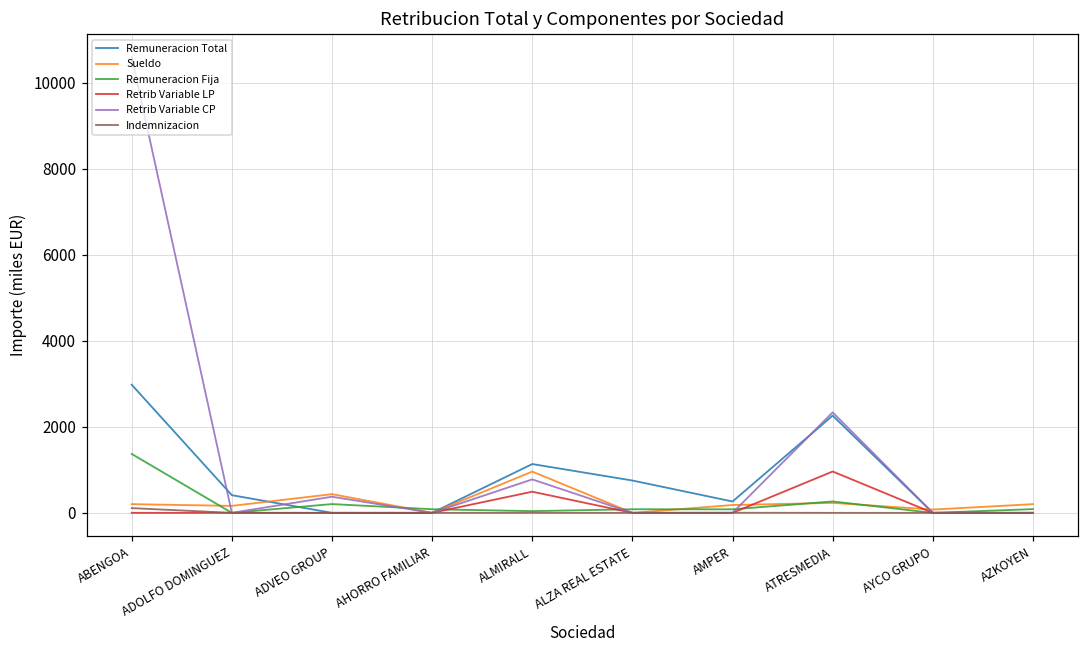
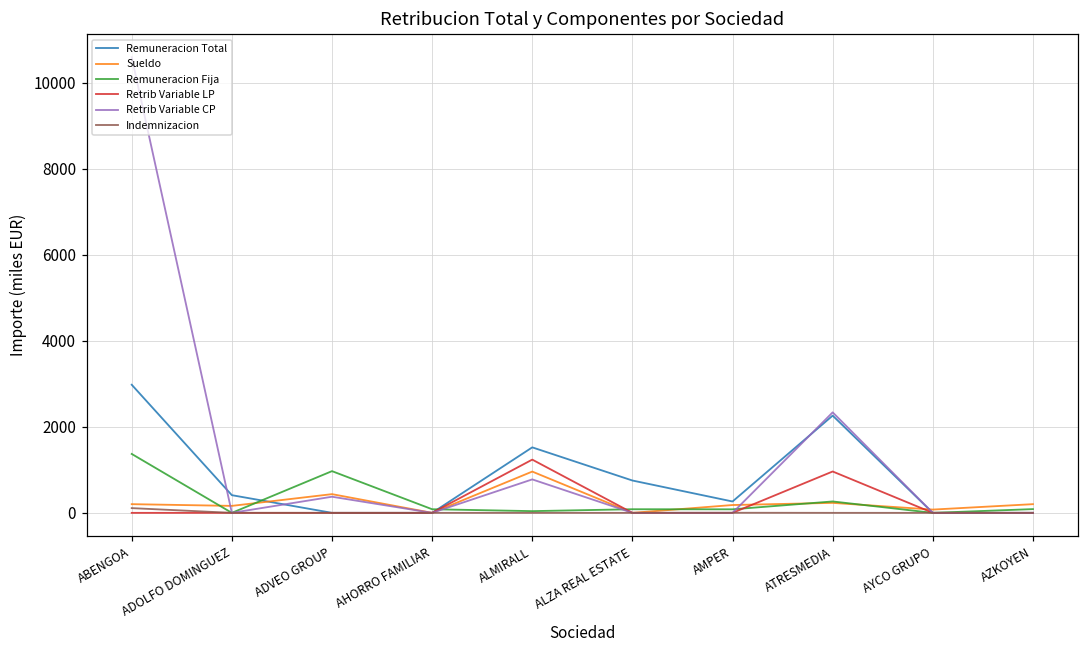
Remuneracion Fija, ADVEO GROUP: 200 -> 1000
Remuneracion Total, ALMIRALL: 1100 -> 1500
Retrib Variable LP, ALMIRALL: 500 -> 1200
